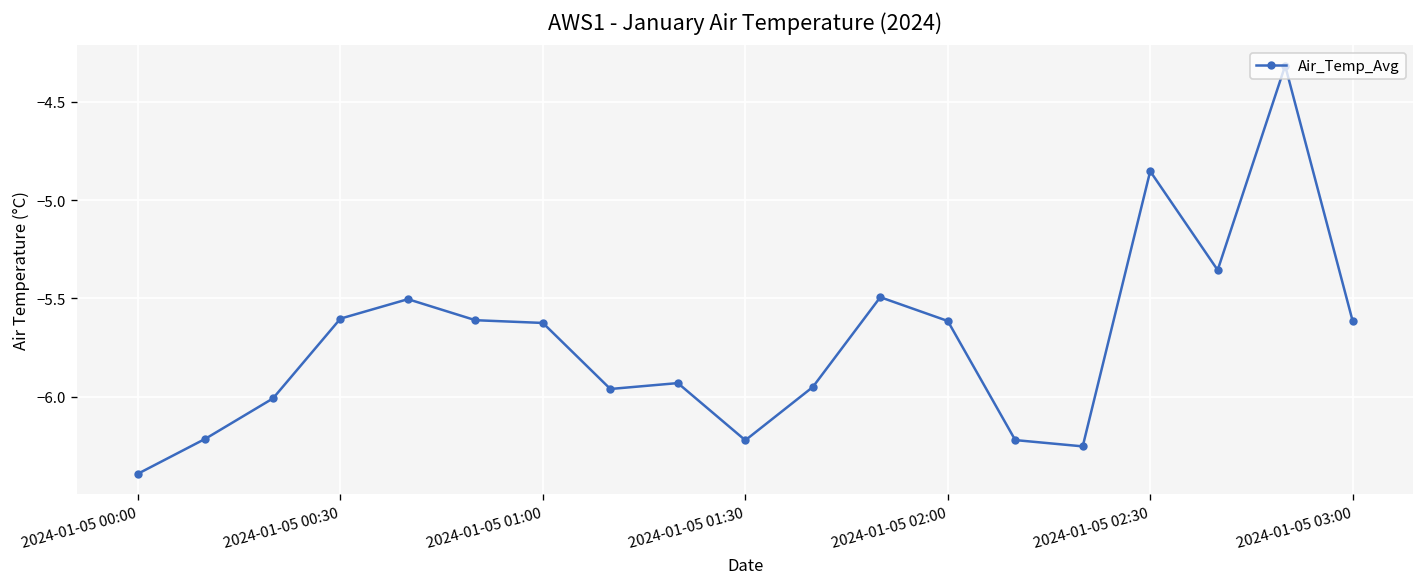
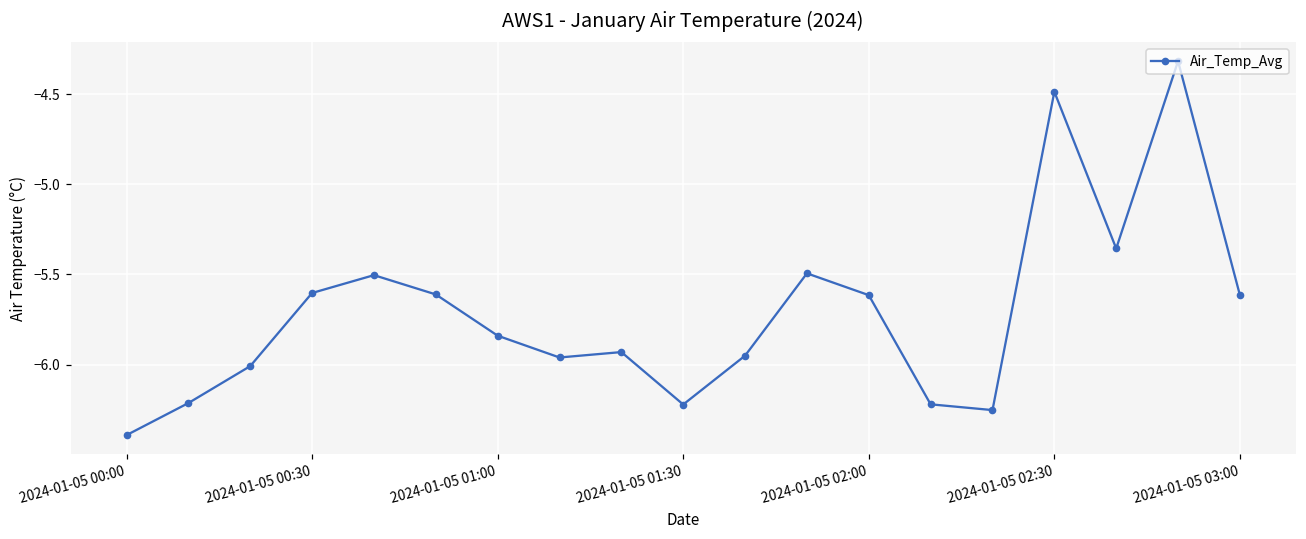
2024-01-05 01:00: -5.63 -> -5.84
2024-01-05 02:30: -4.85 -> -4.49
